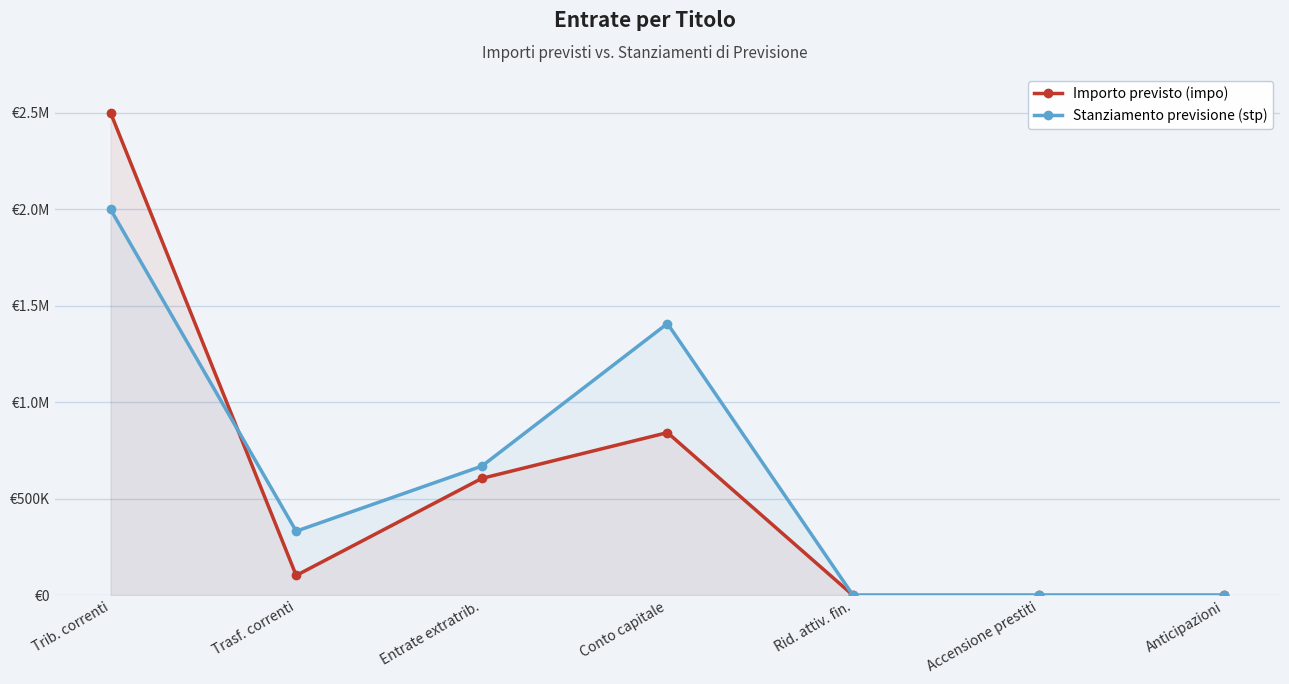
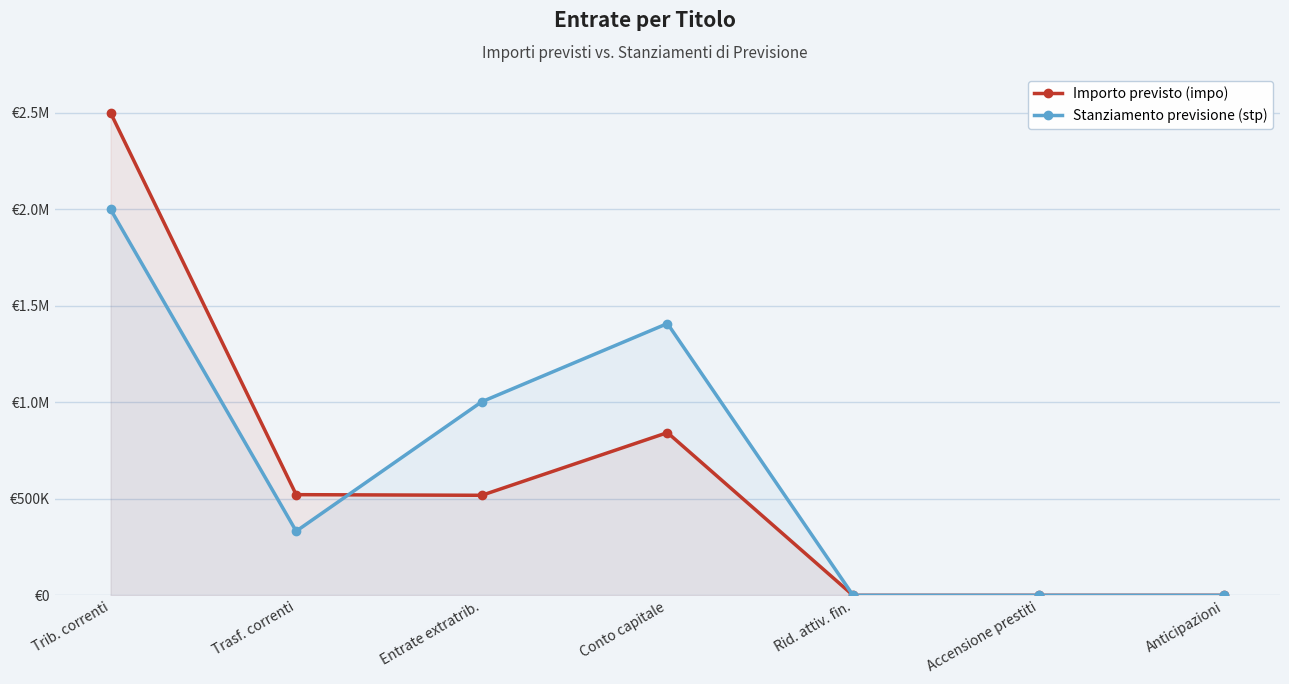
Importo previsto (impo), Trasf. correnti: €100000 -> €520000
Importo previsto (impo), Entrate extratrib.: €610000 -> €520000
Stanziamento previsione (stp), Entrate extratrib.: €670000 -> €1000000
